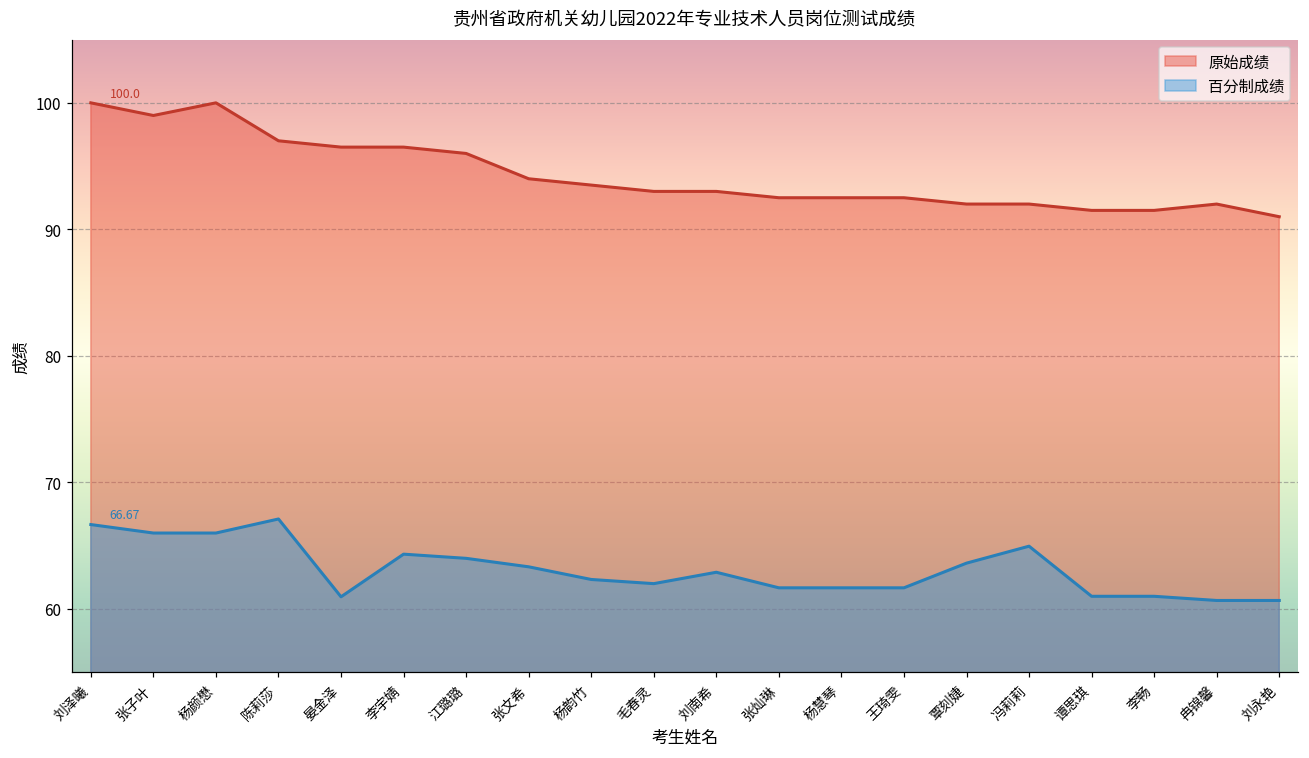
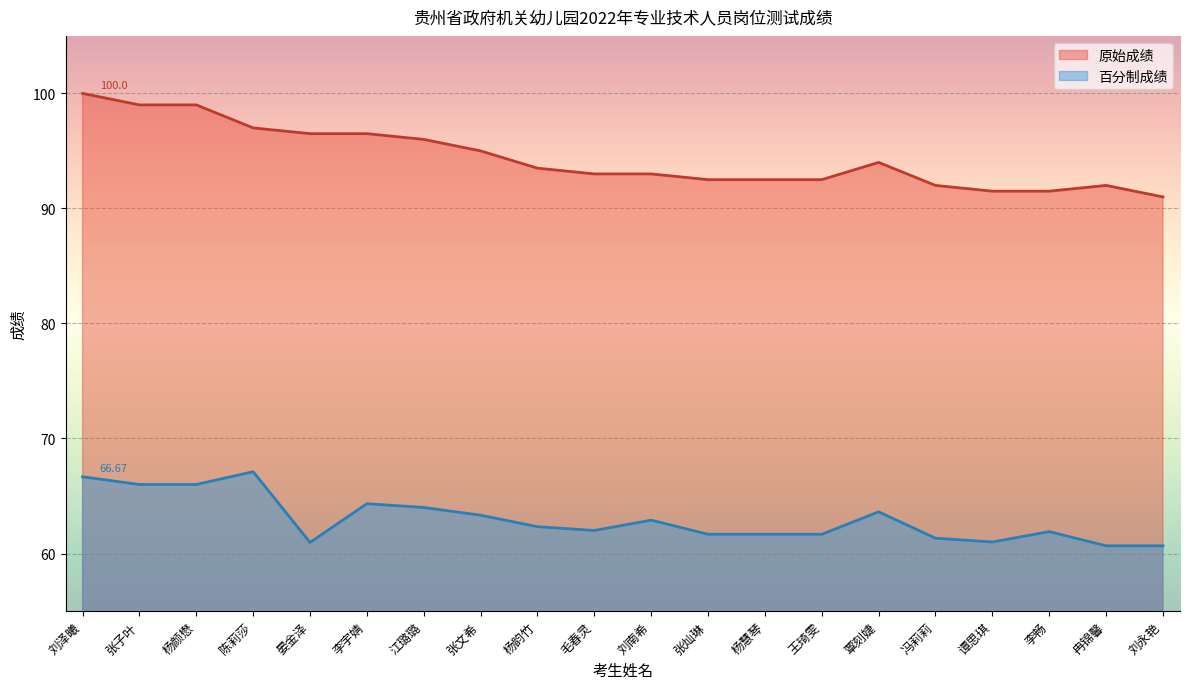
原始成绩, 杨颜懋: 100 -> 99
原始成绩, 张文希: 94 -> 95
原始成绩, 覃刻婕: 92 -> 94
百分制成绩, 冯莉莉: 65.0 -> 61.3
百分制成绩, 李畅: 61.0 -> 61.9
